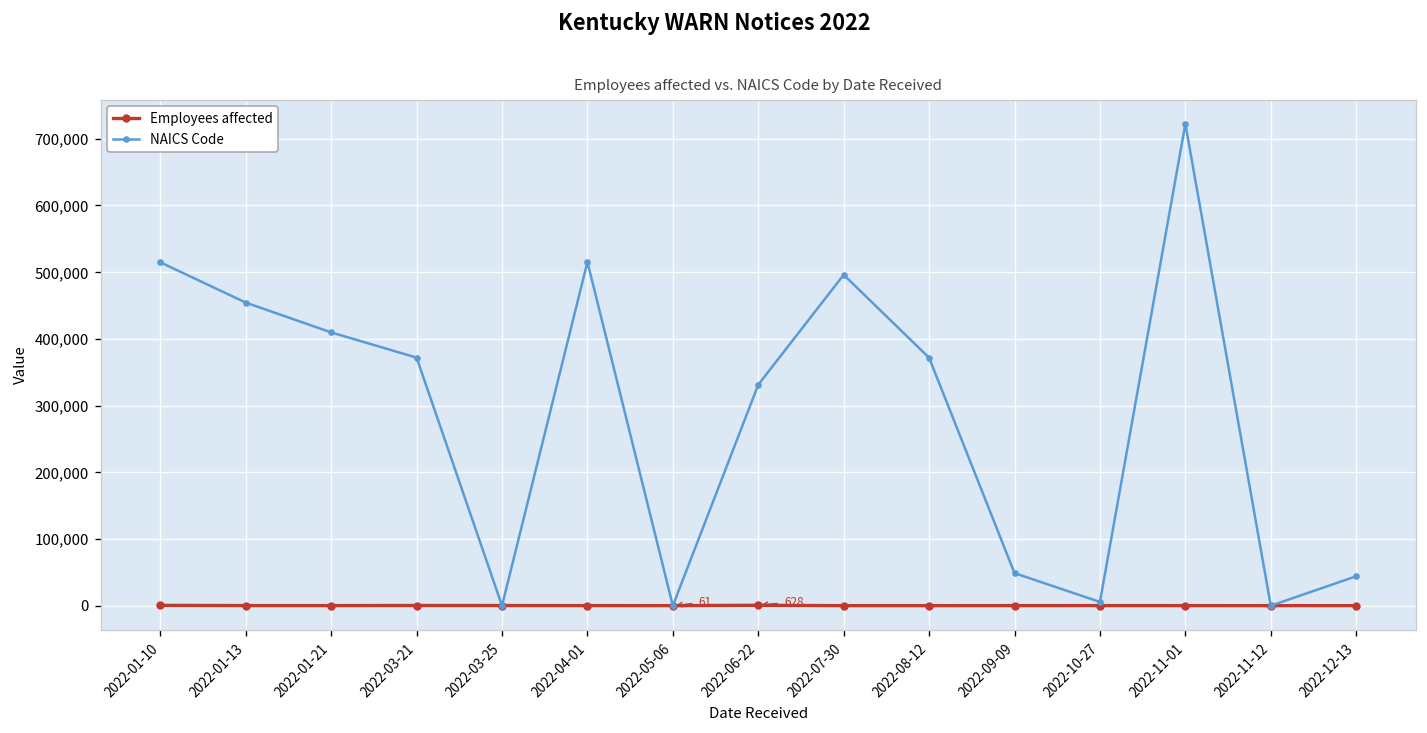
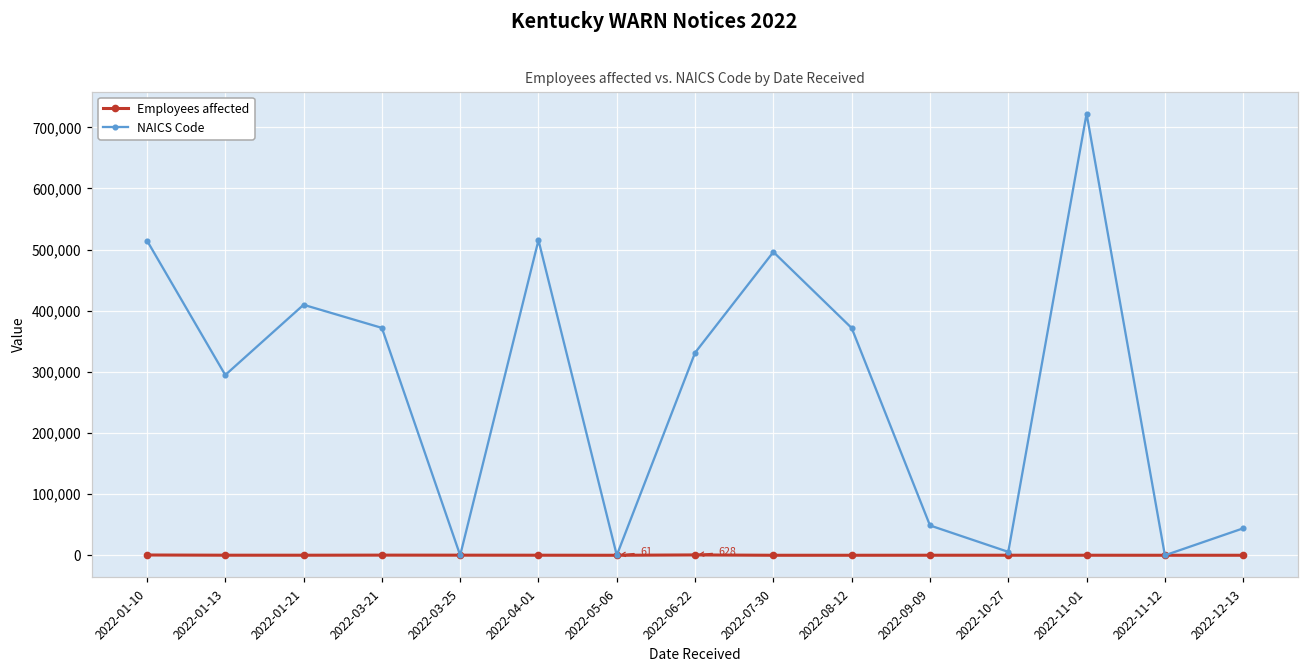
NAICS Code, 2022-01-13: 450,000 -> 290,000
